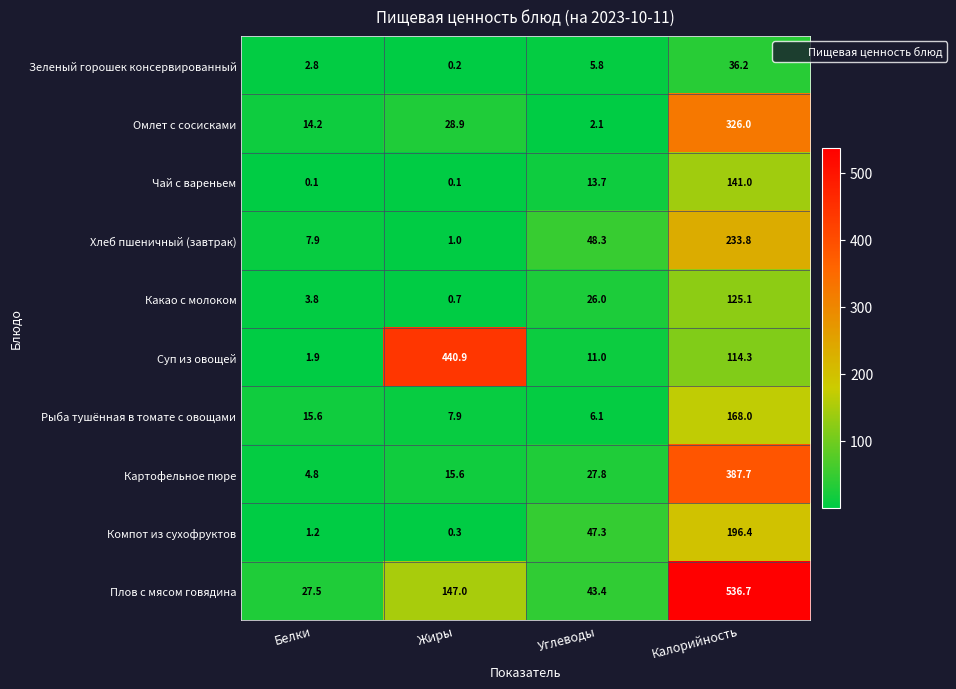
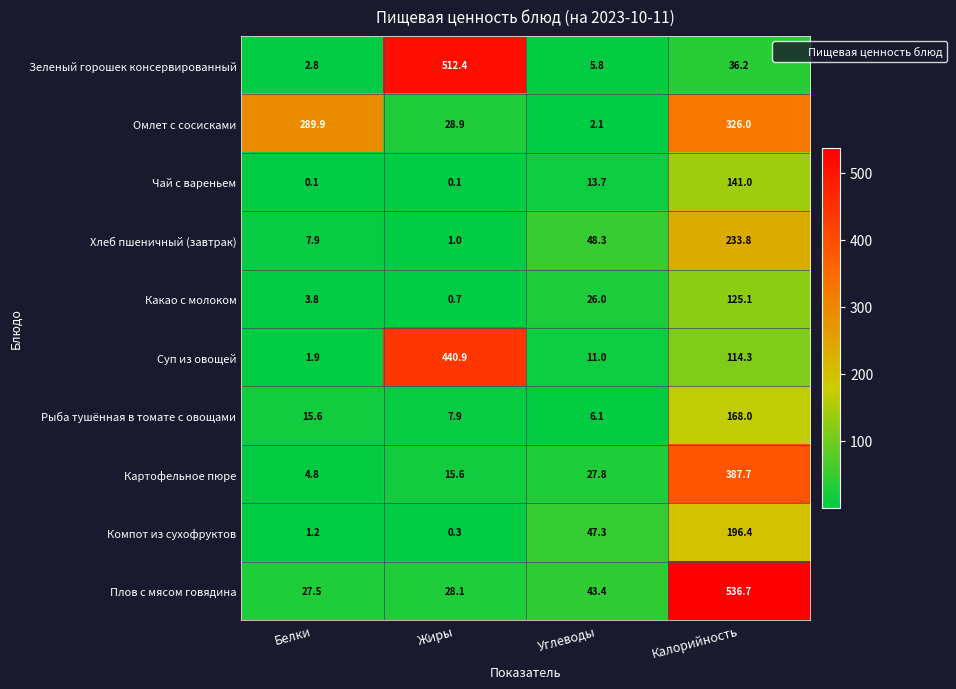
Зеленый горошек консервированный, Жиры: 0.2 -> 512.4
Омлет с сосисками, Белки: 14.2 -> 289.9
Плов с мясом говядина, Жиры: 147.0 -> 28.1
